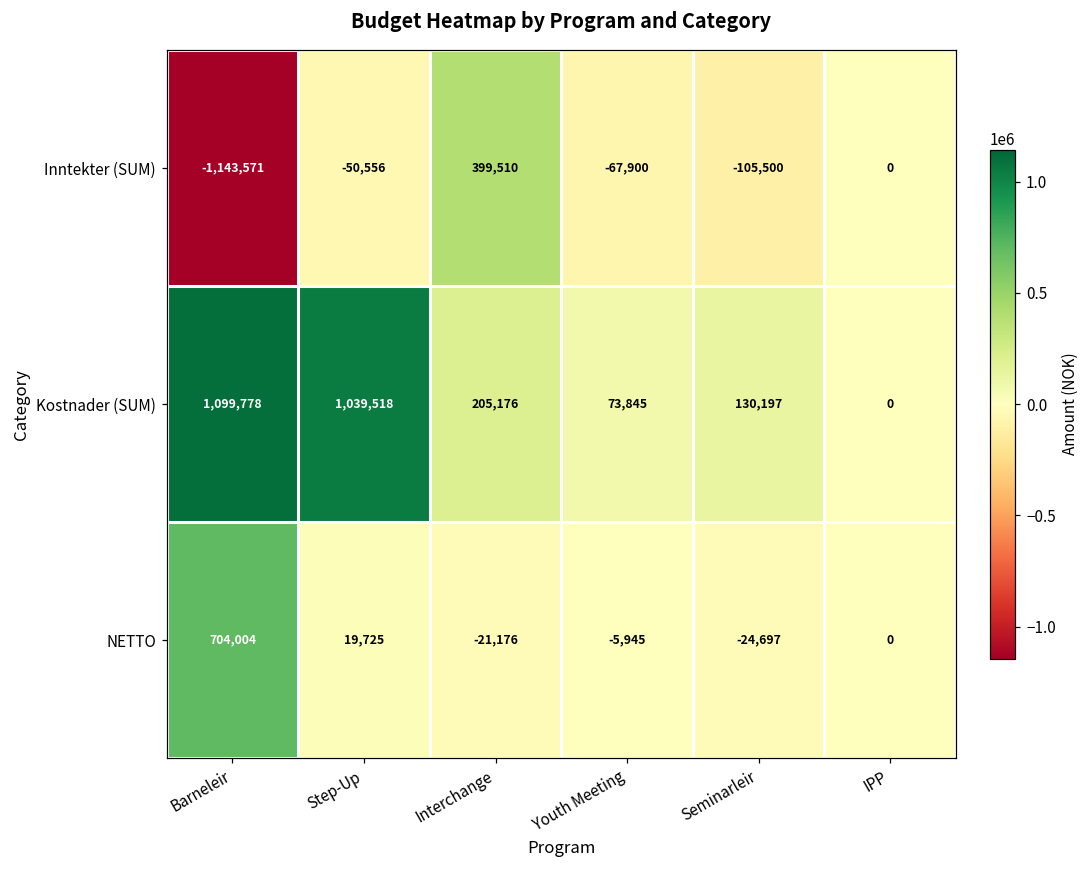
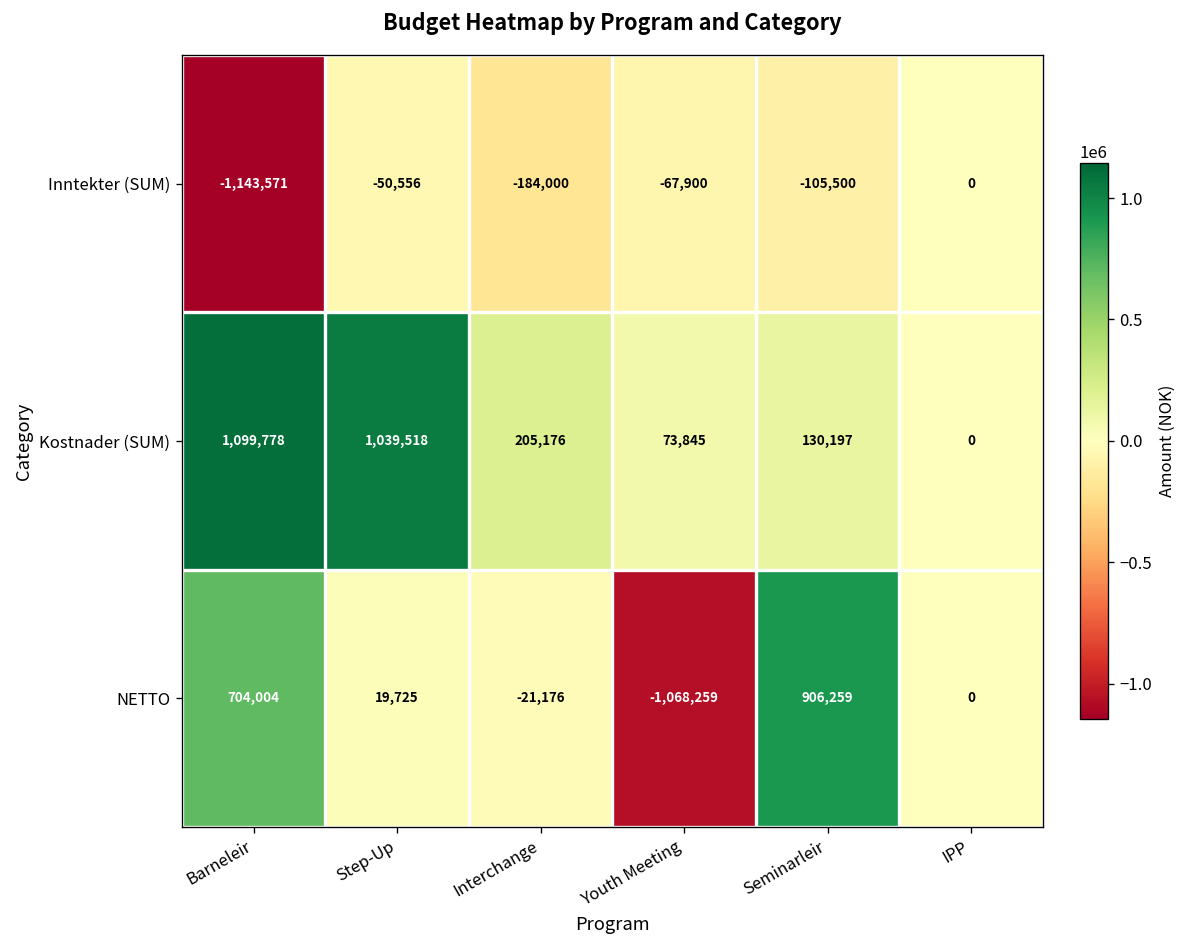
Inntekter (SUM), Interchange: 399,510 -> -184,000
NETTO, Youth Meeting: -5,945 -> -1,068,259
NETTO, Seminarleir: -24,697 -> 906,259
